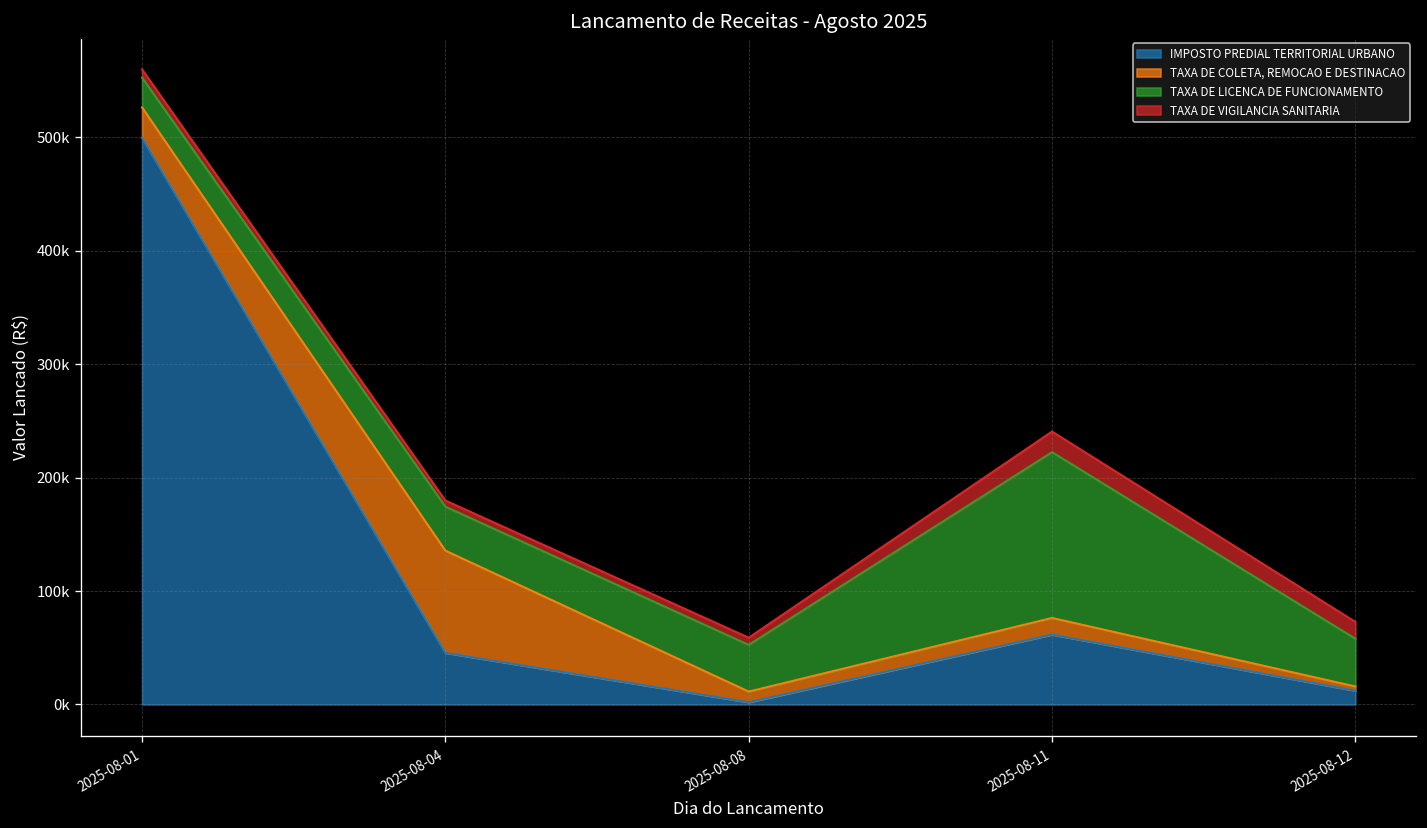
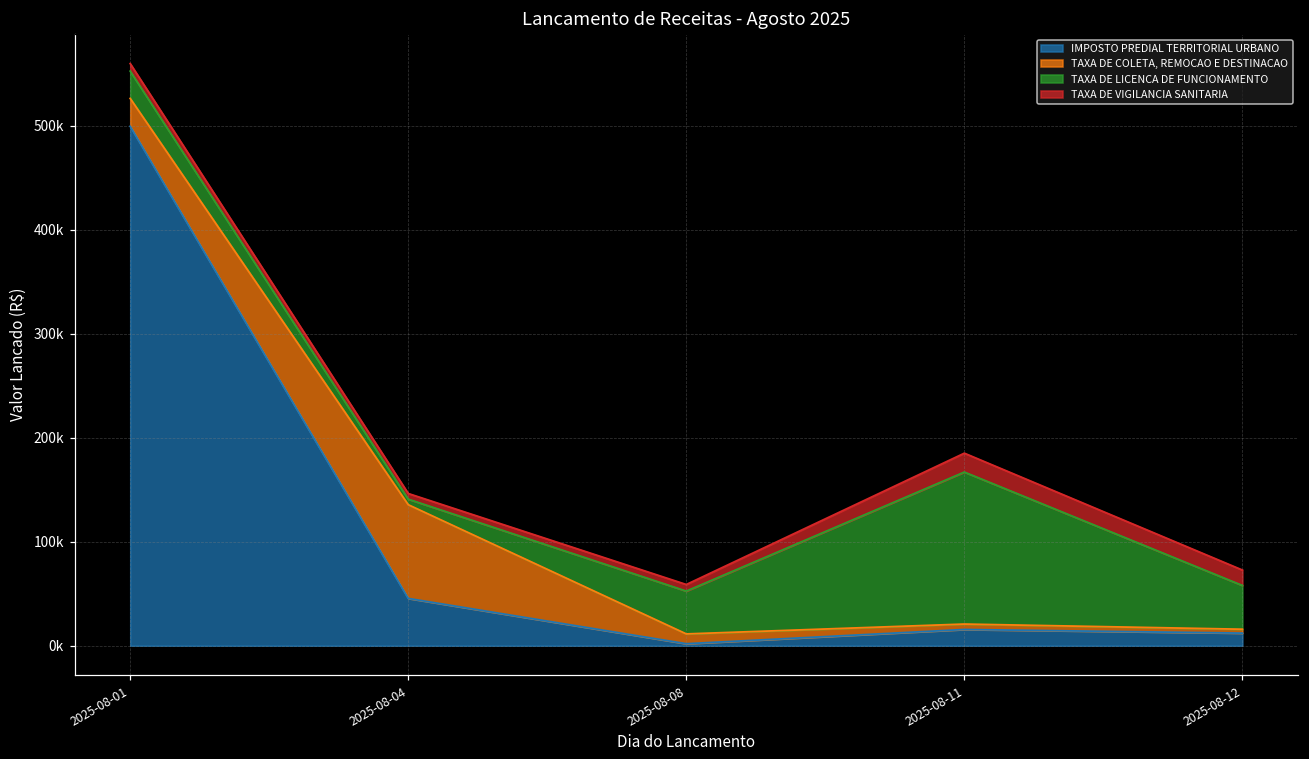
TAXA DE LICENCA DE FUNCIONAMENTO, 2025-08-04: 40000 -> 10000
IMPOSTO PREDIAL TERRITORIAL URBANO, 2025-08-11: 60000 -> 20000
TAXA DE COLETA, REMOCAO E DESTINACAO, 2025-08-11: 15000 -> 5000
